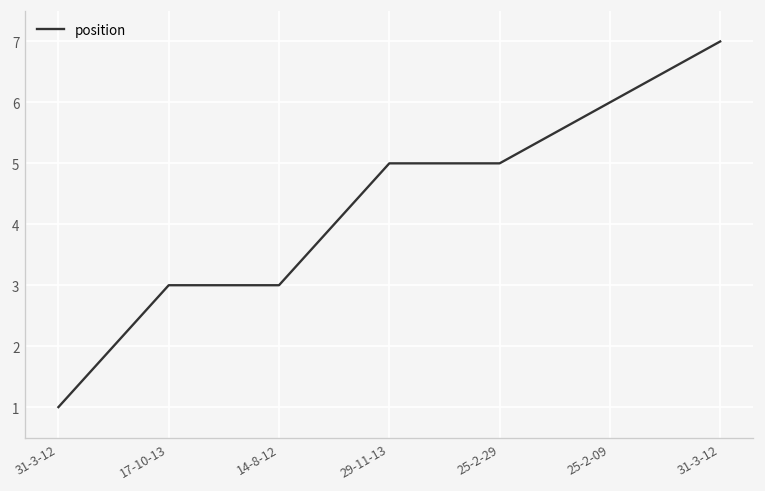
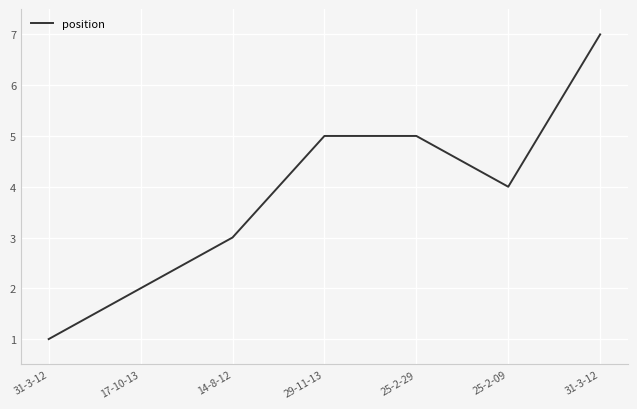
17-10-13: 3 -> 2
25-2-09: 6 -> 4
